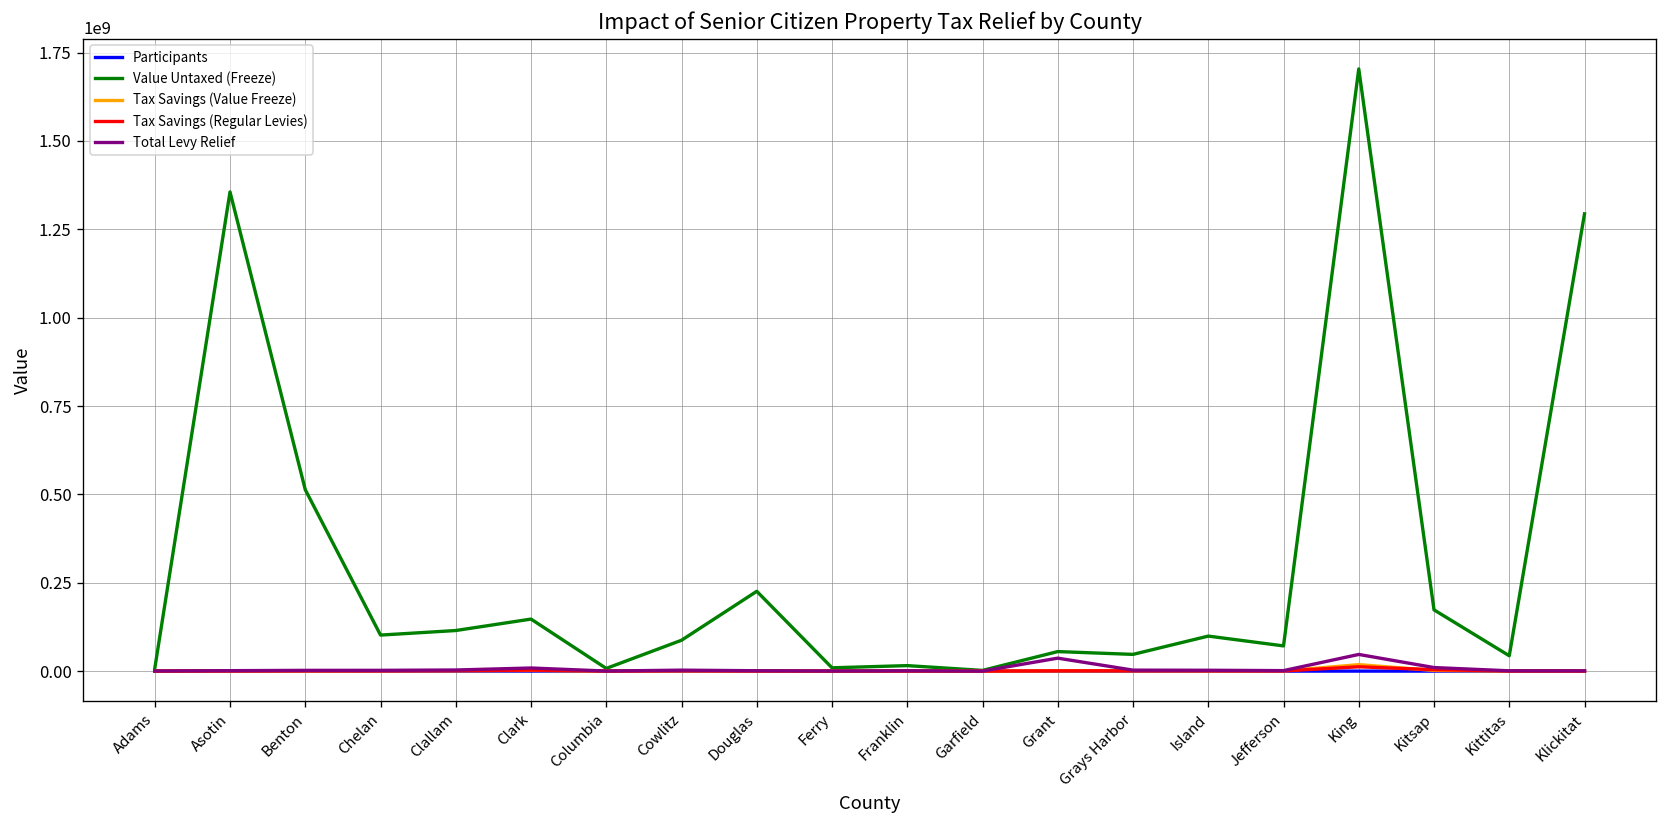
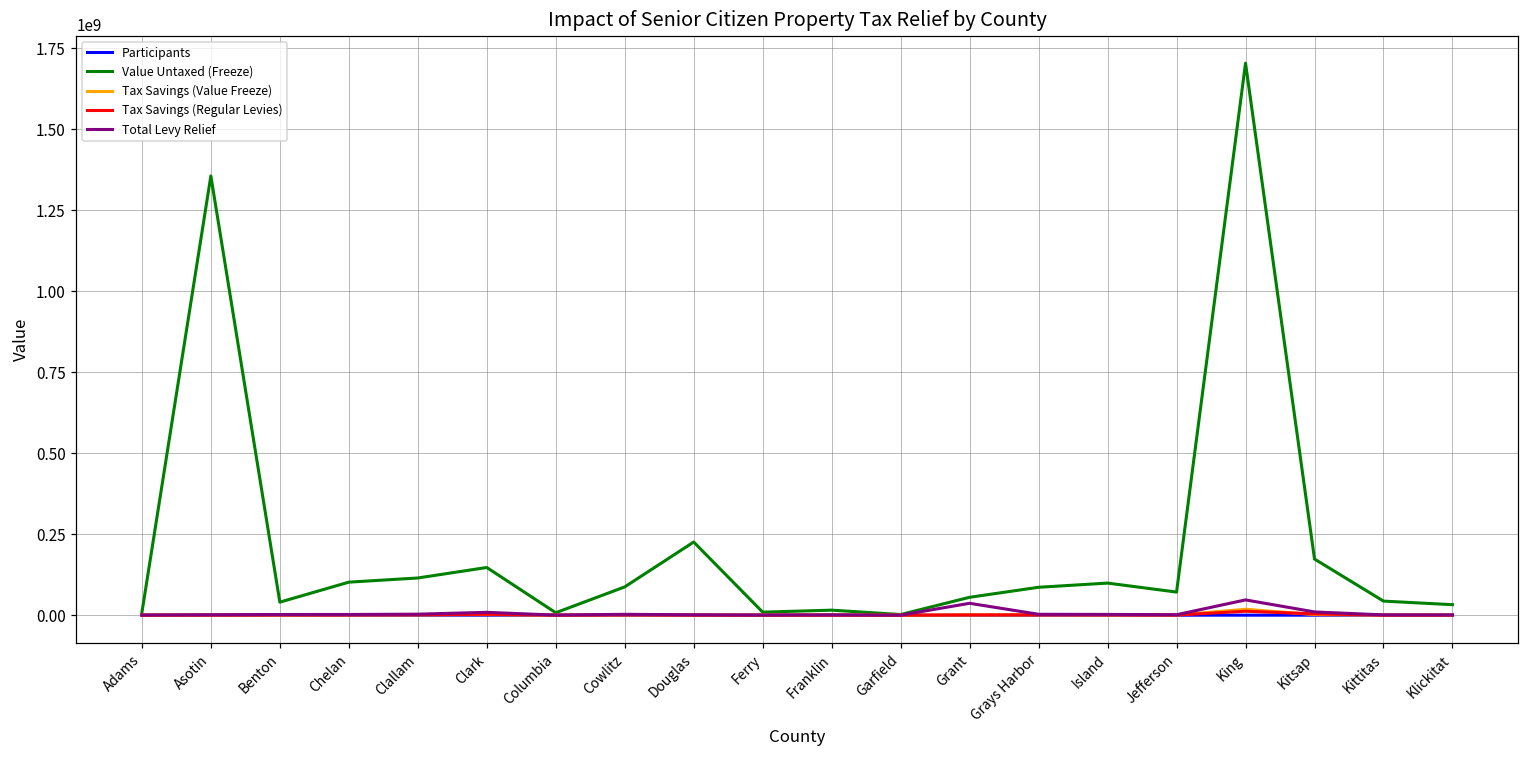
Value Untaxed (Freeze), Benton: 510000000 -> 40000000
Value Untaxed (Freeze), Grays Harbor: 50000000 -> 90000000
Value Untaxed (Freeze), Klickitat: 1290000000 -> 30000000
